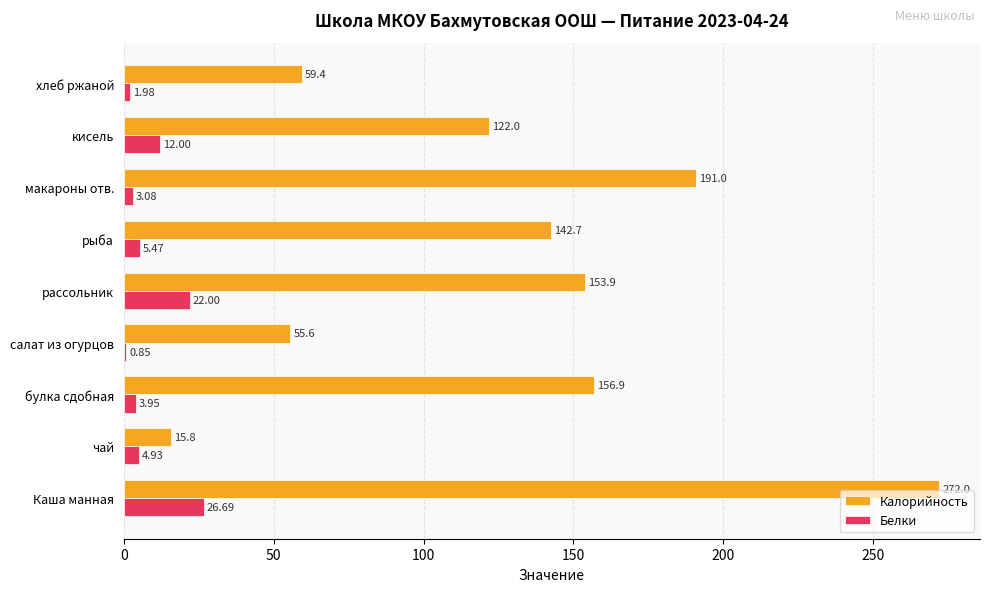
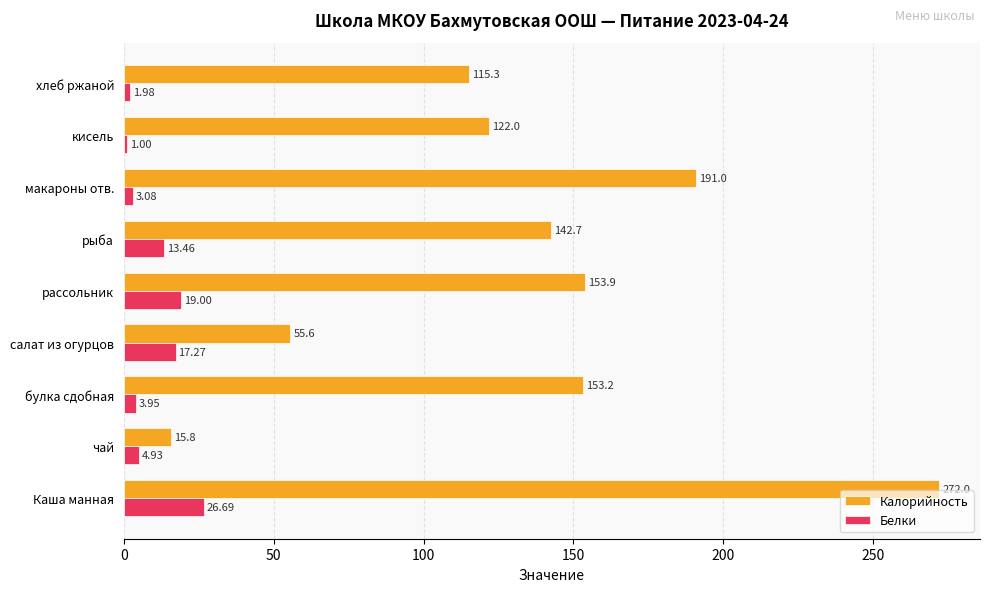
Калорийность, хлеб ржаной: 59.4 -> 115.3
Белки, кисель: 12.00 -> 1.00
Белки, рыба: 5.47 -> 13.46
Белки, рассольник: 22.00 -> 19.00
Белки, салат из огурцов: 0.85 -> 17.27
Калорийность, булка сдобная: 156.9 -> 153.2
